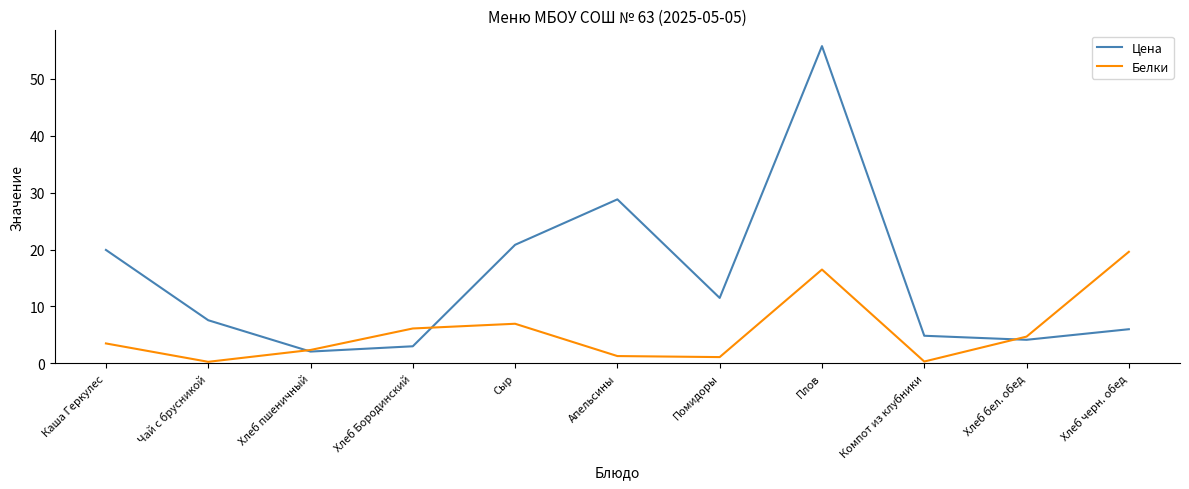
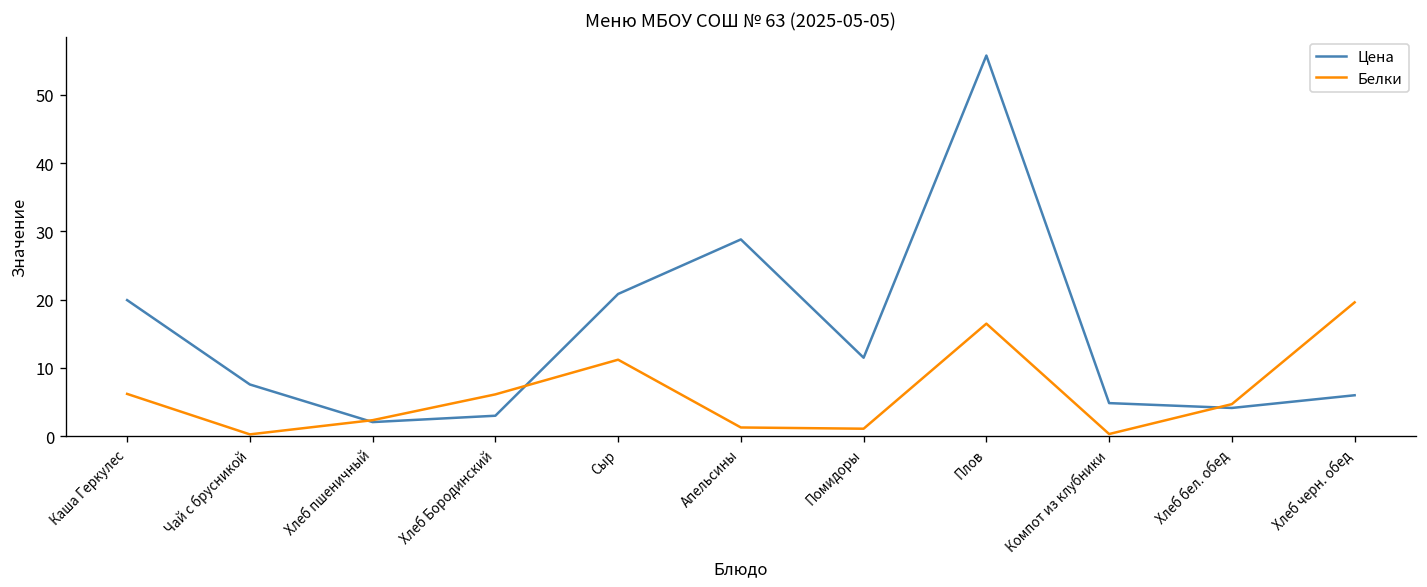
Белки, Каша Геркулес: 4 -> 6
Белки, Сыр: 7 -> 11
